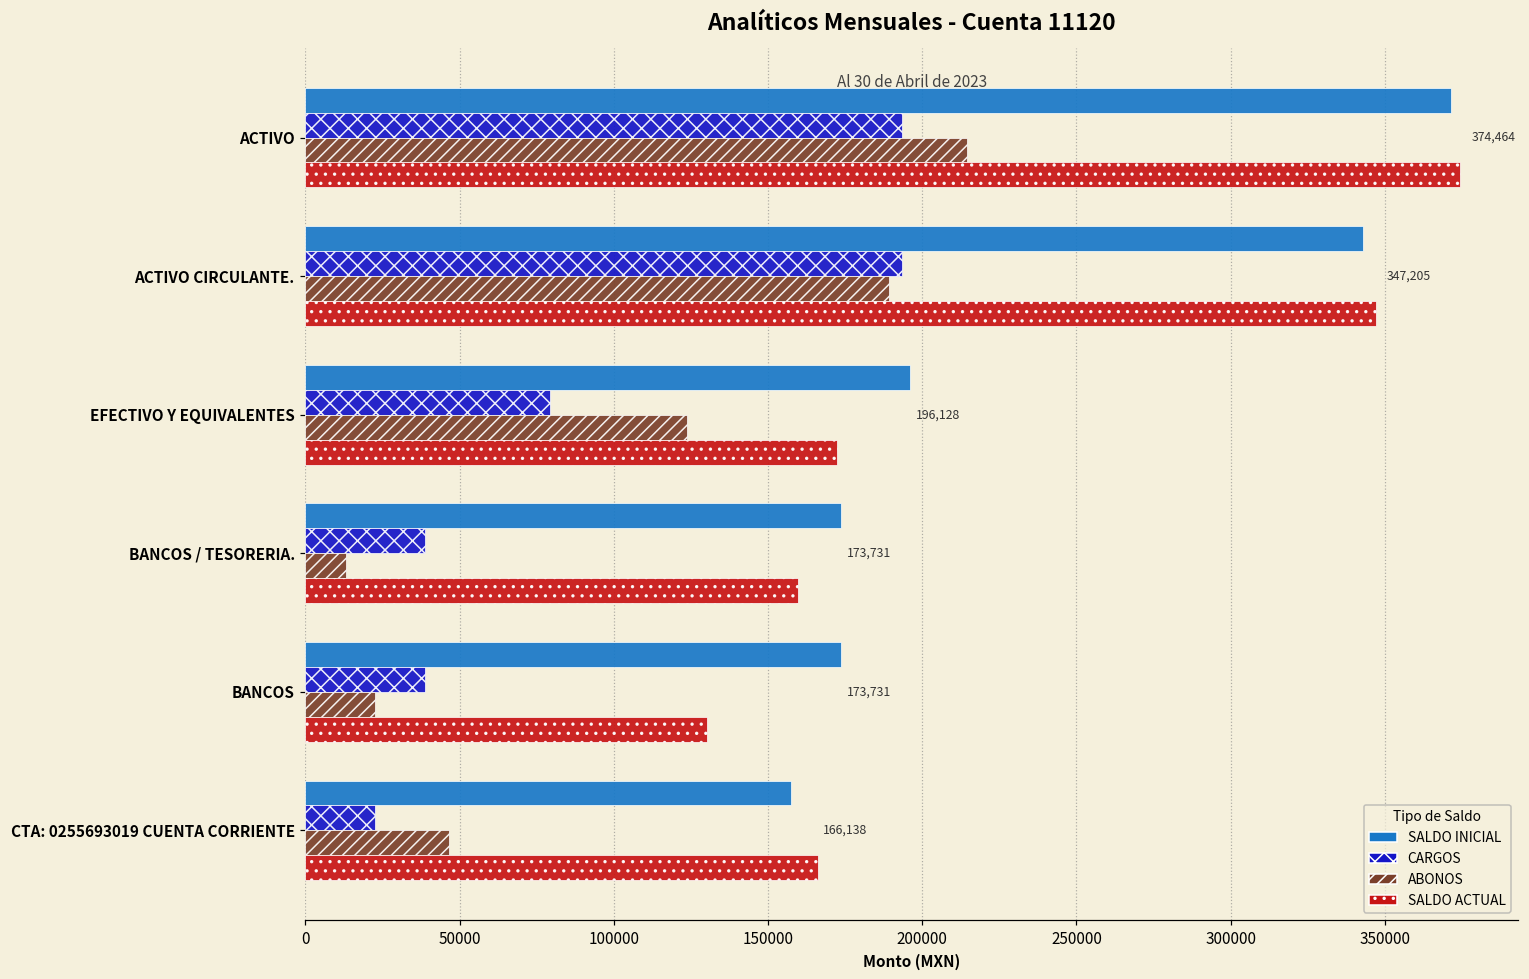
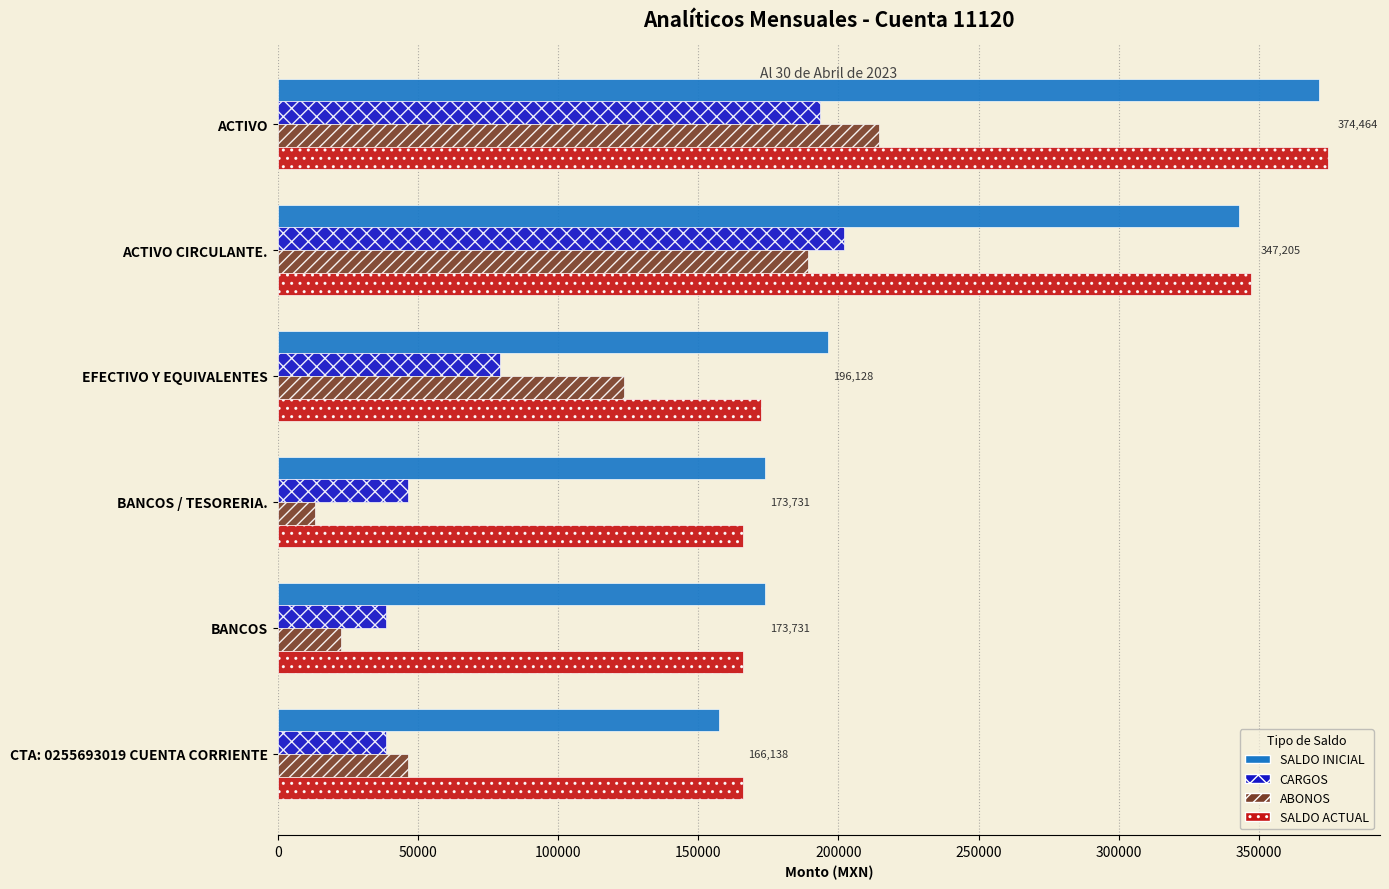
CARGOS, ACTIVO CIRCULANTE.: 194000 -> 202000
CARGOS, BANCOS / TESORERIA.: 39000 -> 47000
SALDO ACTUAL, BANCOS / TESORERIA.: 160000 -> 166000
SALDO ACTUAL, BANCOS: 130000 -> 166000
CARGOS, CTA: 0255693019 CUENTA CORRIENTE: 22000 -> 39000
